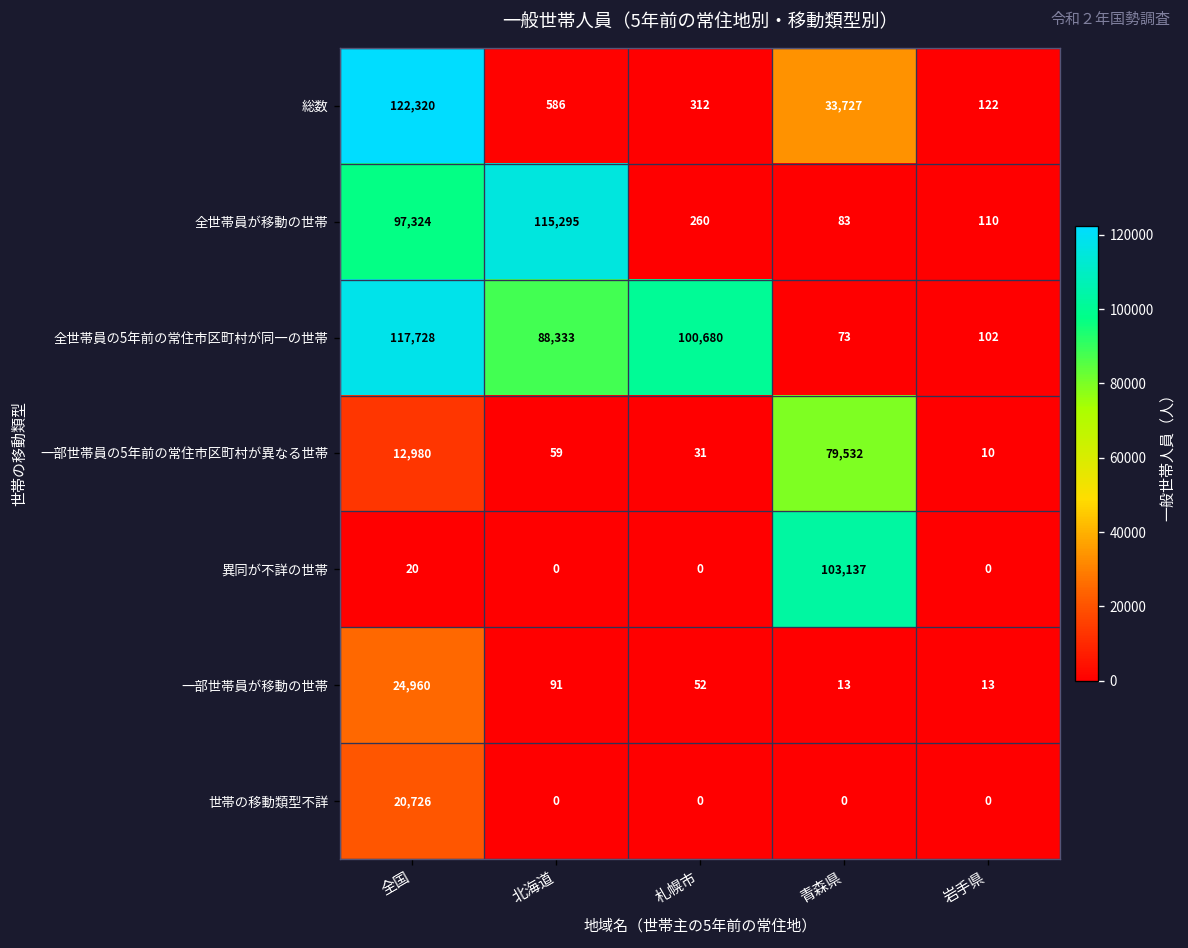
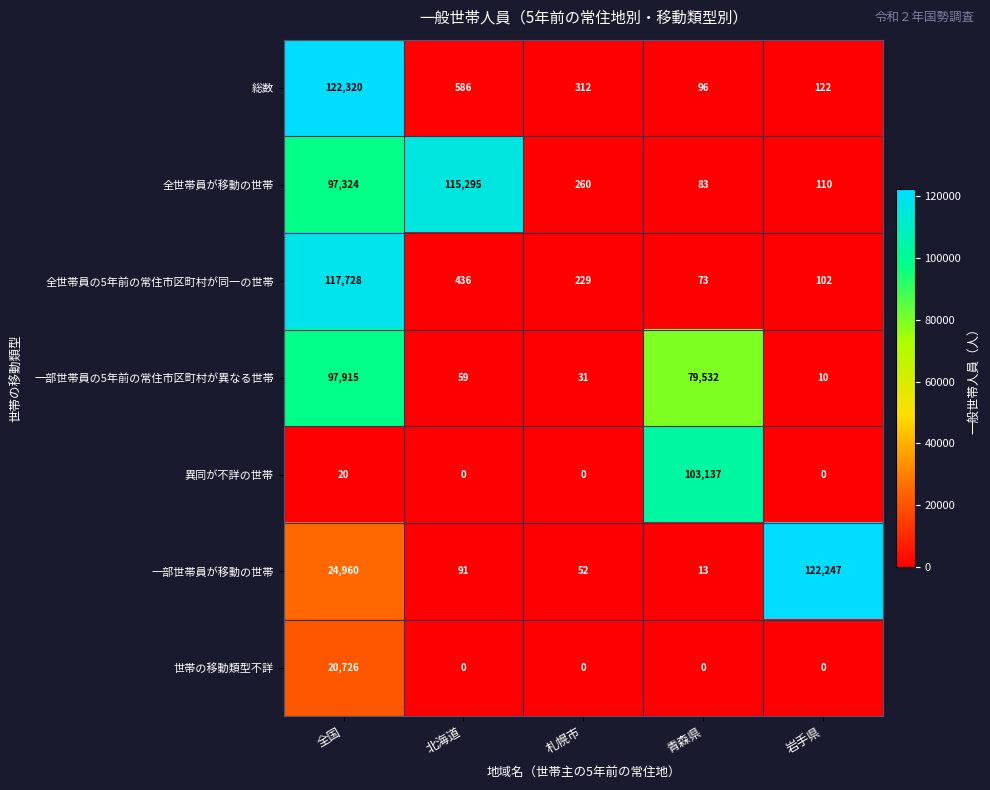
総数, 青森県: 33,727 -> 96
全世帯員の5年前の常住市区町村が同一の世帯, 北海道: 88,333 -> 436
全世帯員の5年前の常住市区町村が同一の世帯, 札幌市: 100,680 -> 229
一部世帯員の5年前の常住市区町村が異なる世帯, 全国: 12,980 -> 97,915
一部世帯員が移動の世帯, 岩手県: 13 -> 122,247
